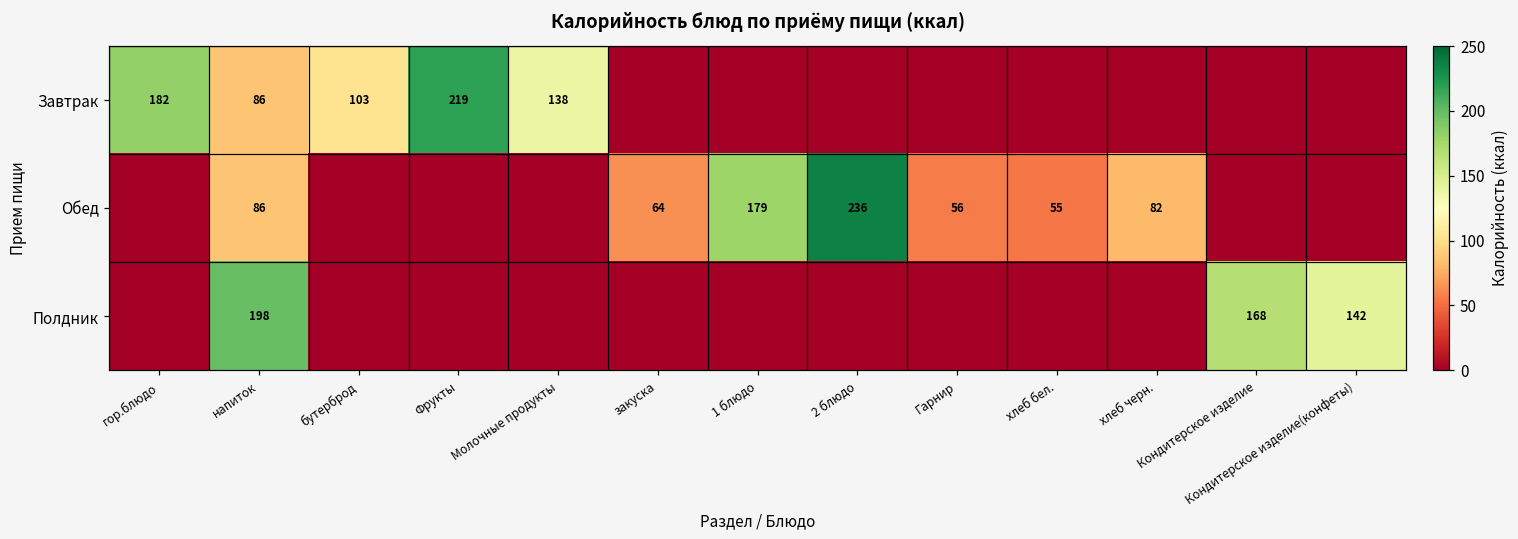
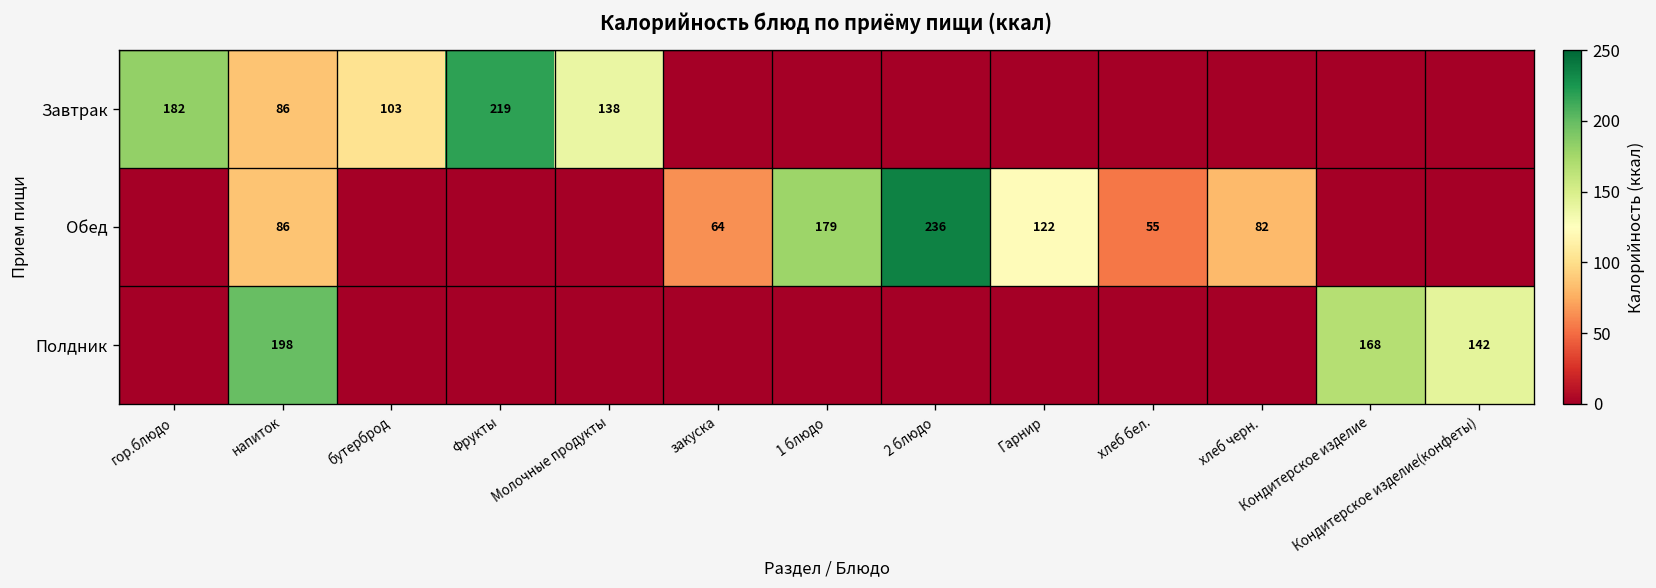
Обед, Гарнир: 56 -> 122
